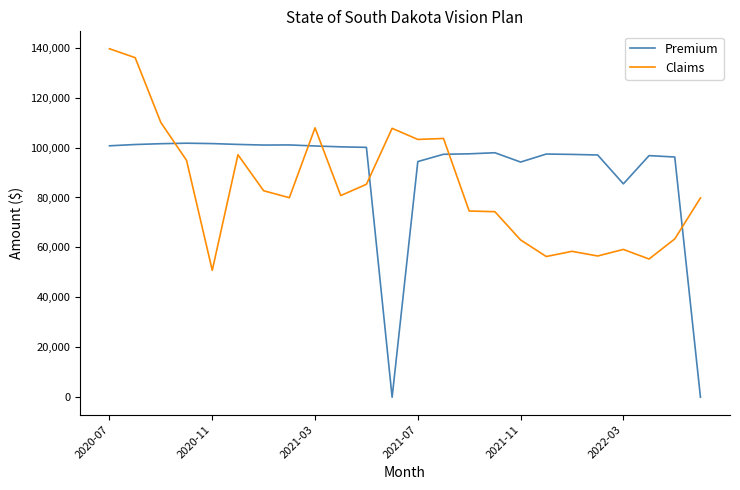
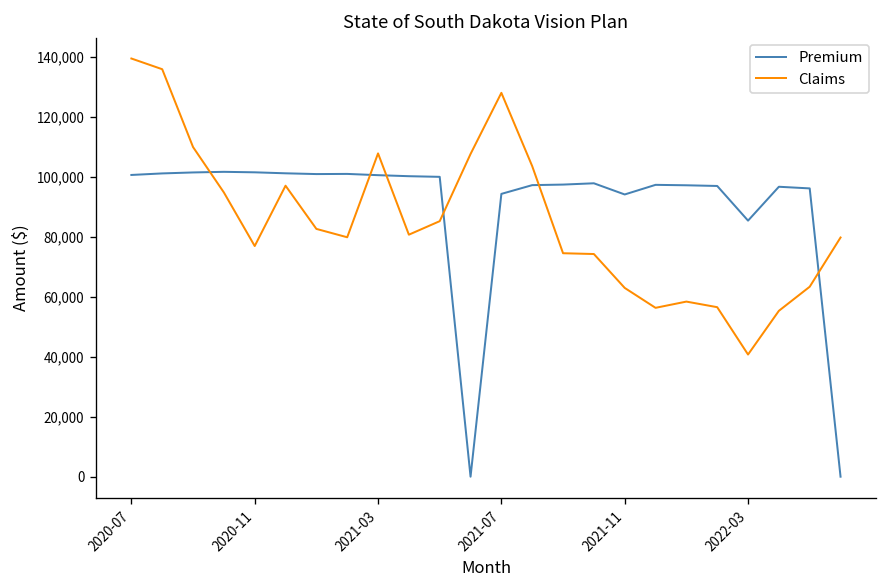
Claims, 2020-11: 51,000 -> 77,000
Claims, 2021-07: 103,000 -> 128,000
Claims, 2022-03: 59,000 -> 41,000
